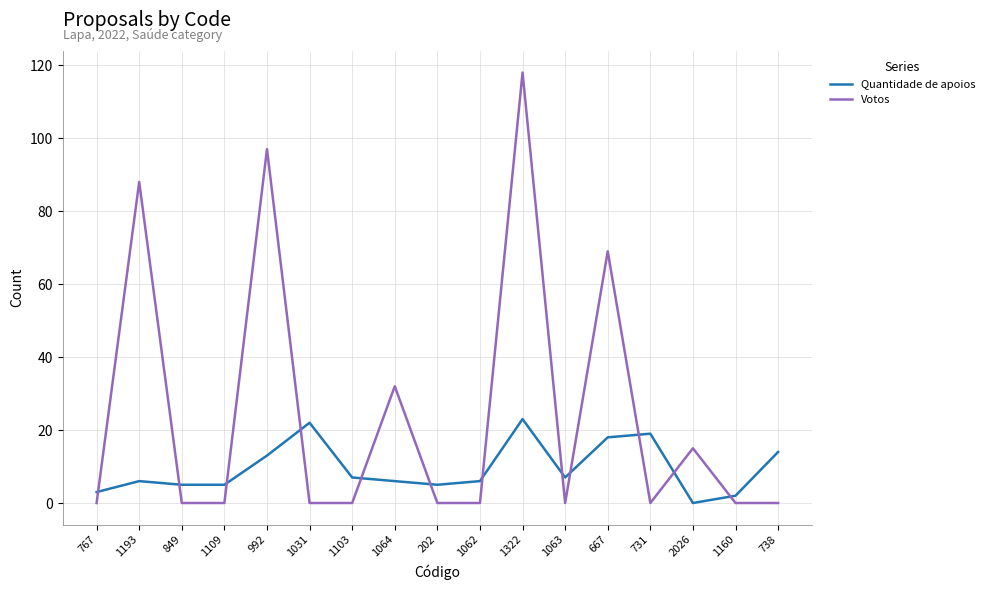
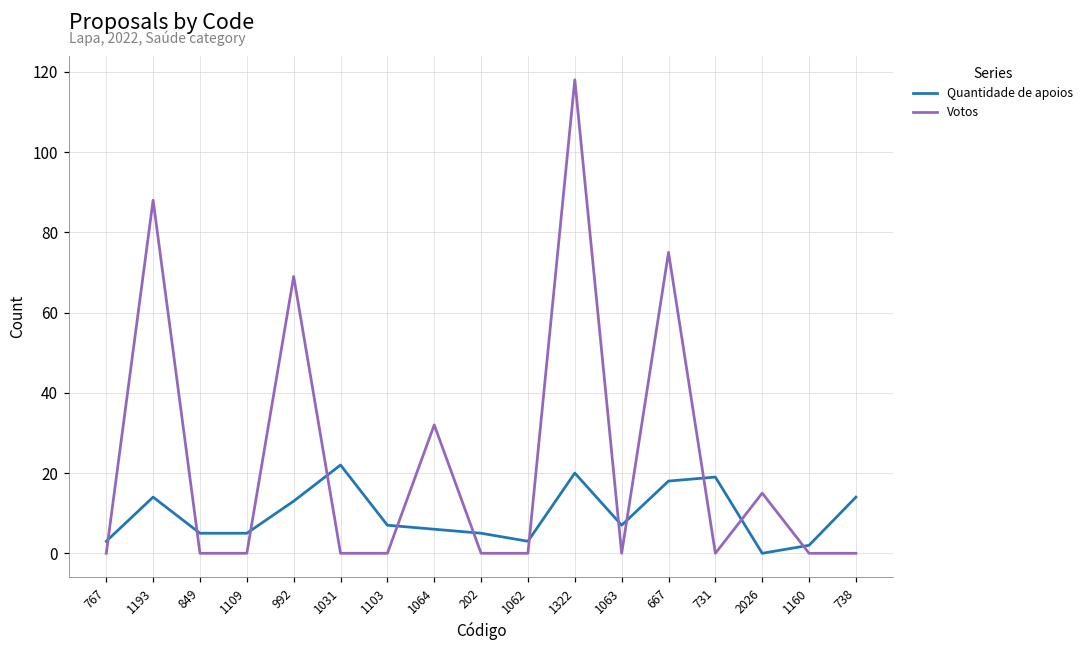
Quantidade de apoios, 1193: 6 -> 14
Votos, 992: 97 -> 69
Quantidade de apoios, 1062: 6 -> 3
Quantidade de apoios, 1322: 23 -> 20
Votos, 667: 69 -> 75
